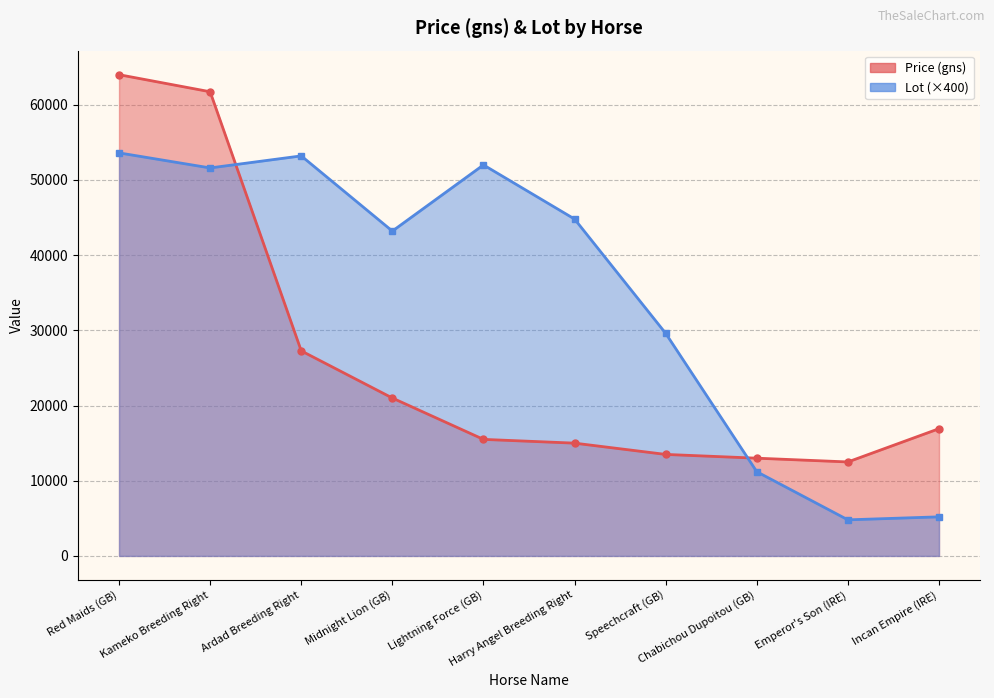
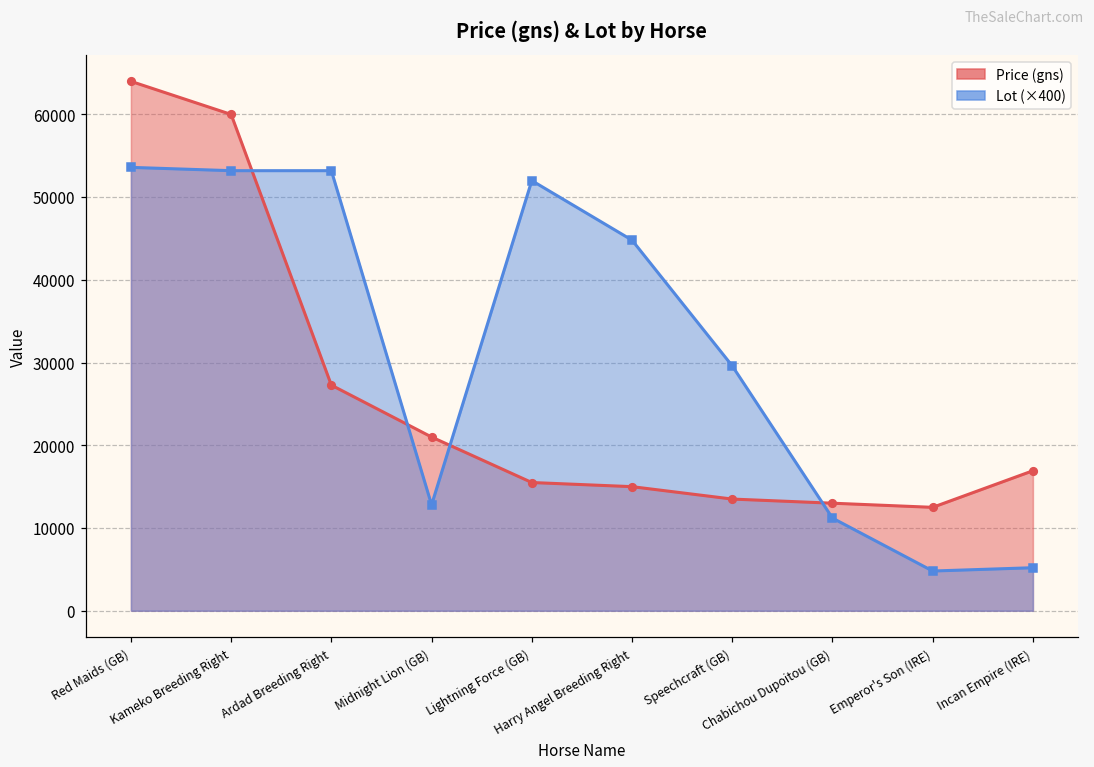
Price (gns), Kameko Breeding Right: 62000 -> 60000
Lot (×400), Kameko Breeding Right: 52000 -> 53000
Lot (×400), Midnight Lion (GB): 43000 -> 13000
